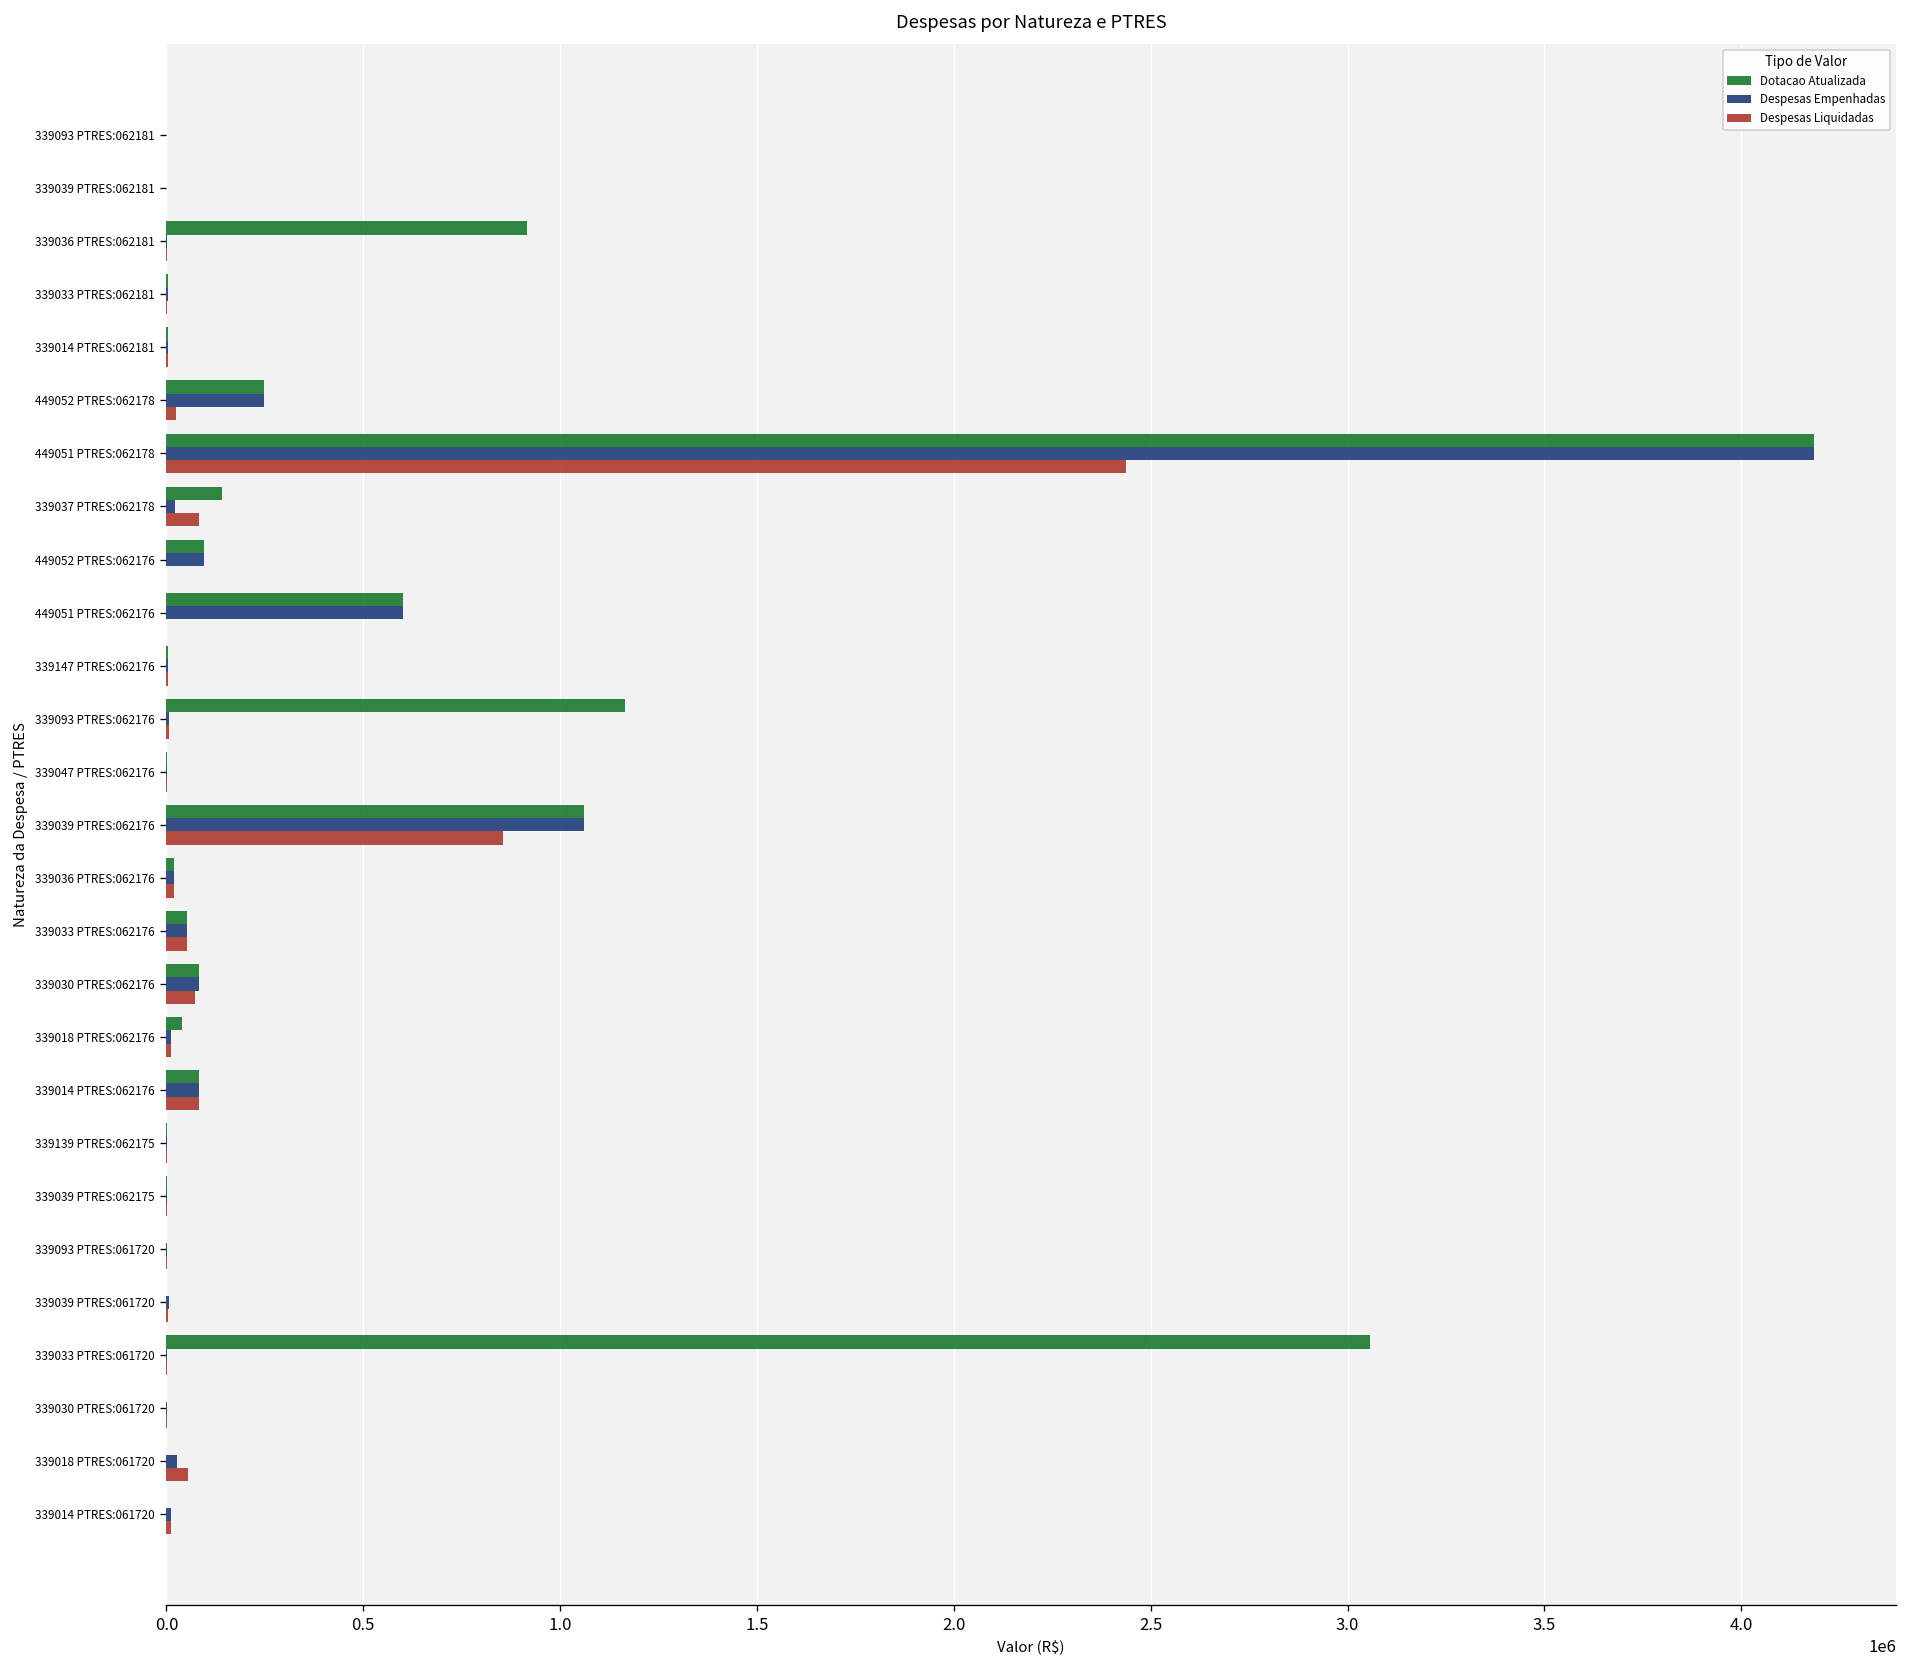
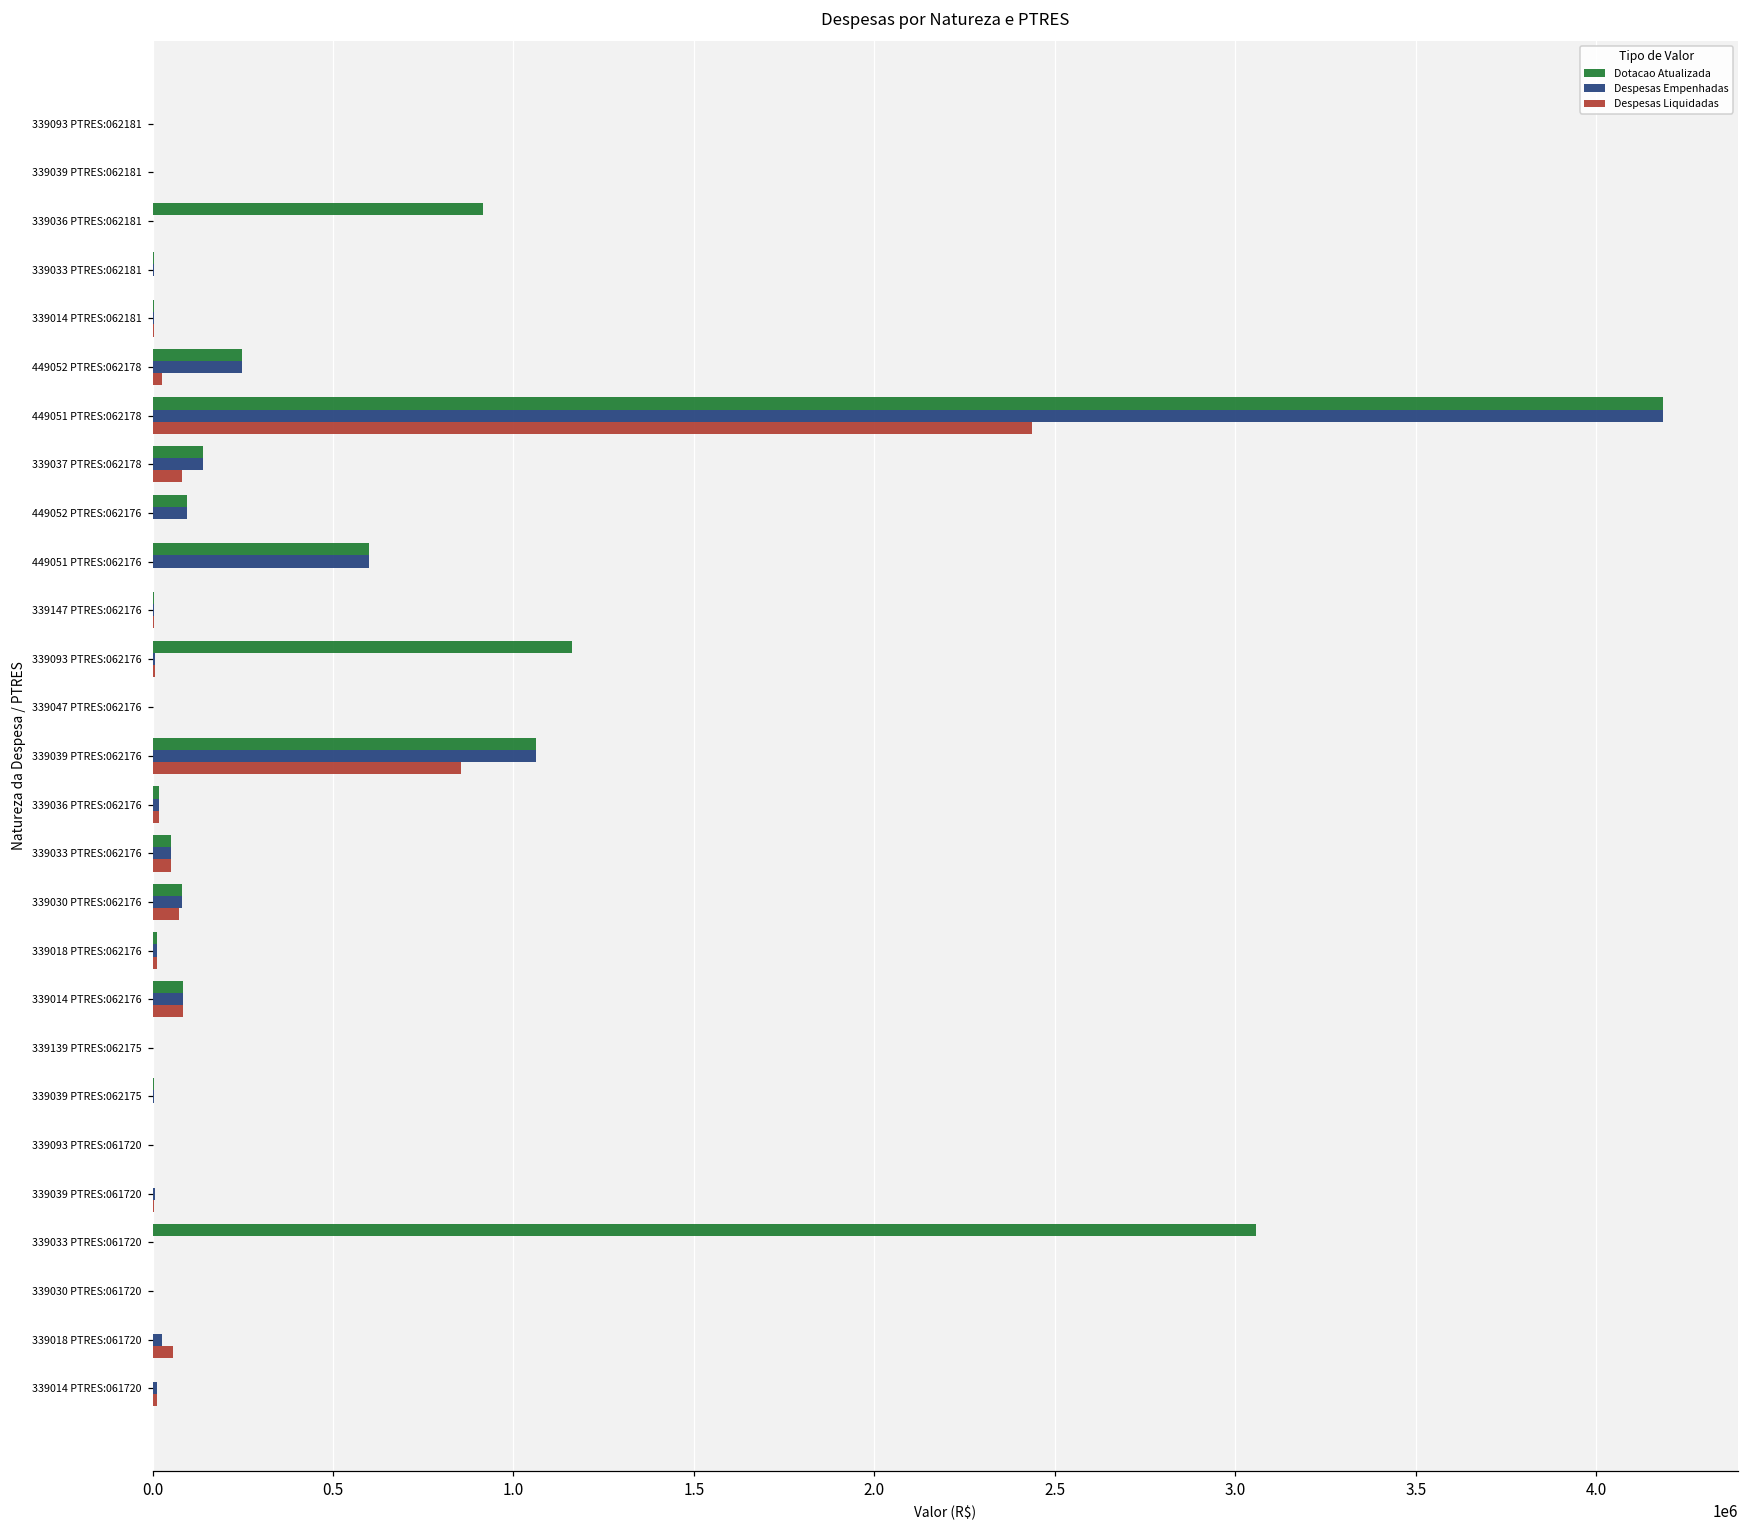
Despesas Empenhadas, 339037 PTRES:062178: 20000 -> 140000
Dotacao Atualizada, 339018 PTRES:062176: 40000 -> 10000
